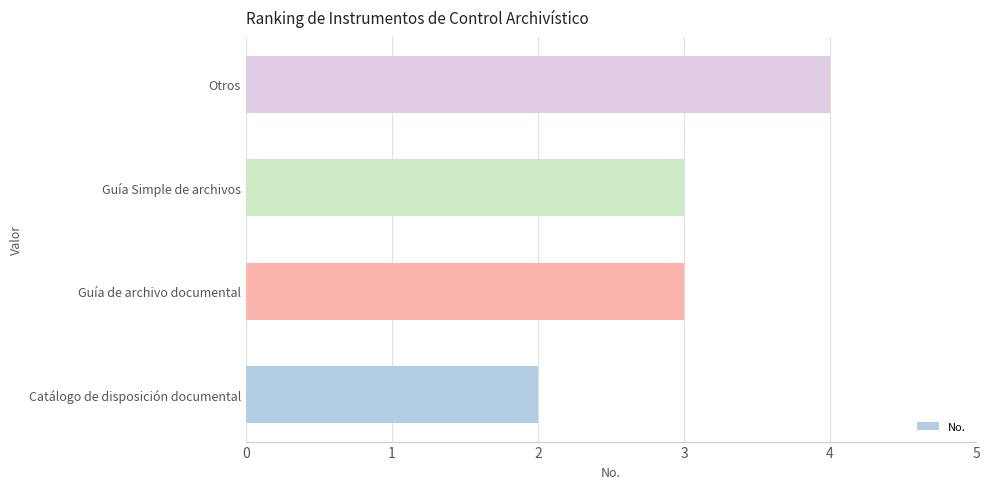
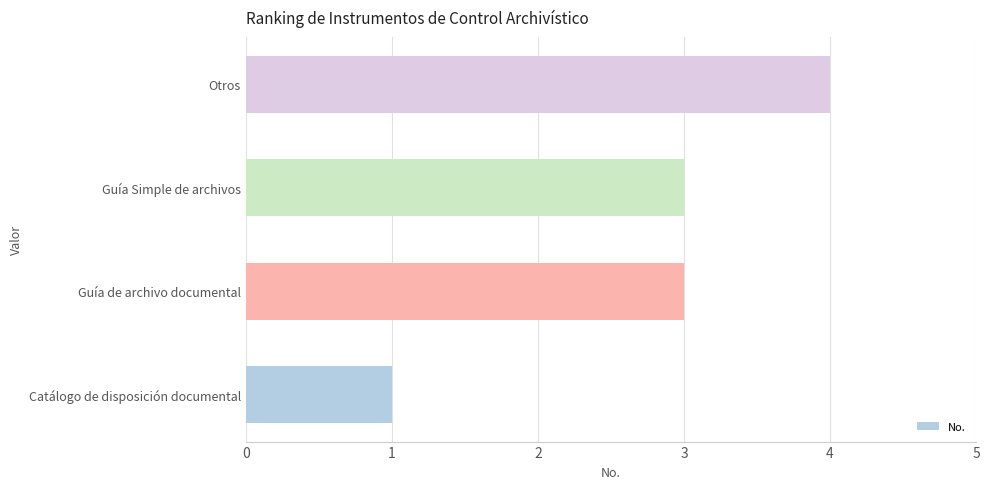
Catálogo de disposición documental: 2 -> 1
